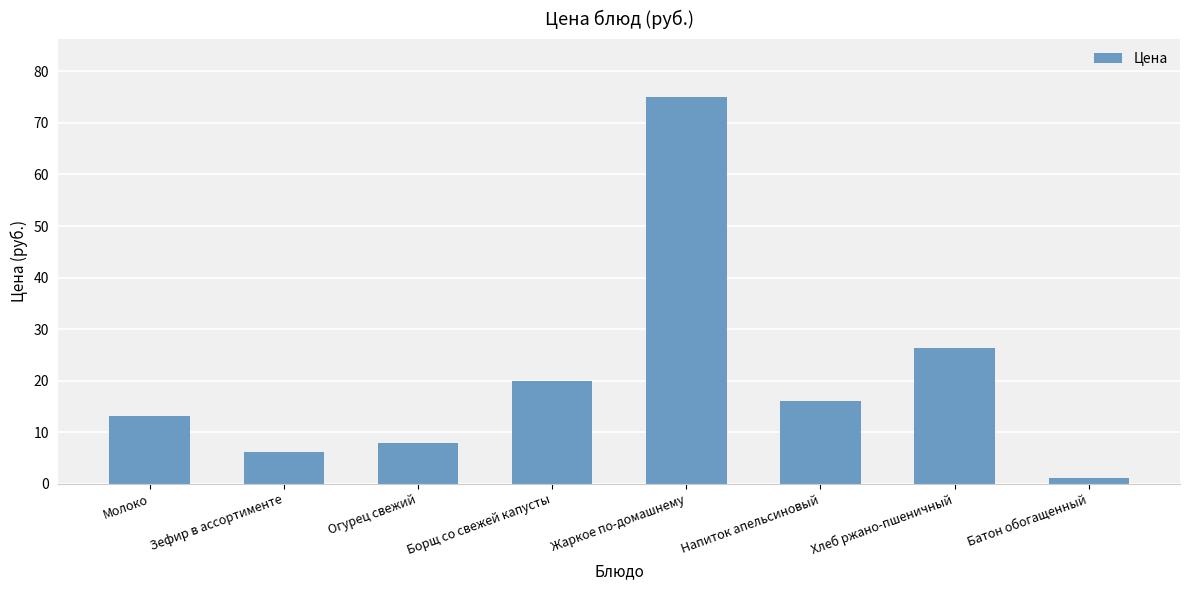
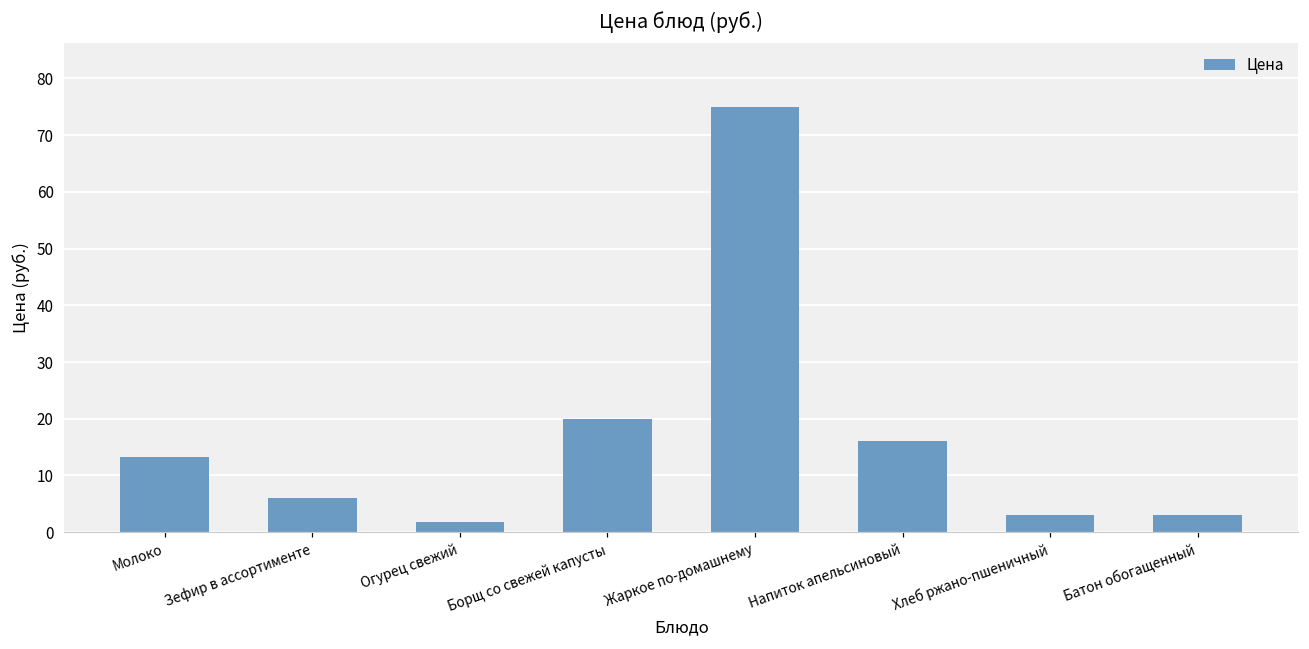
Огурец свежий: 8 -> 2
Хлеб ржано-пшеничный: 26 -> 3
Батон обогащенный: 1 -> 3
